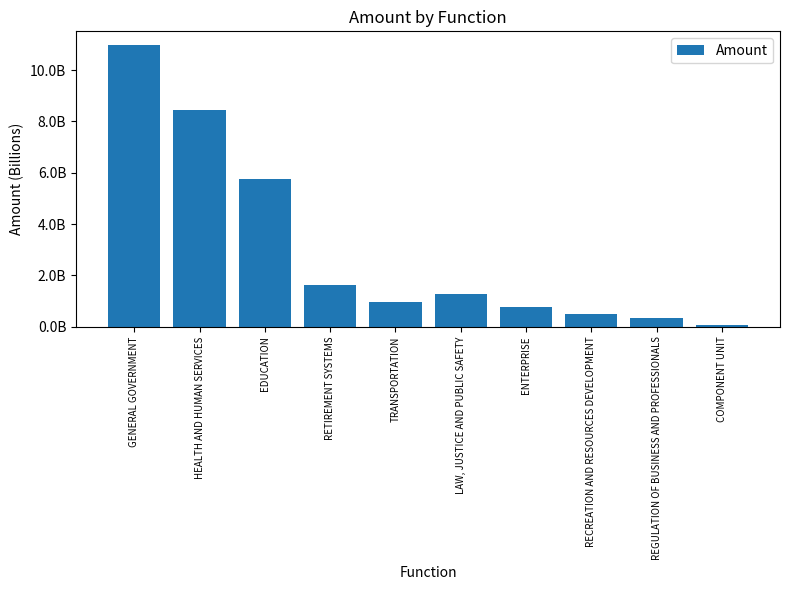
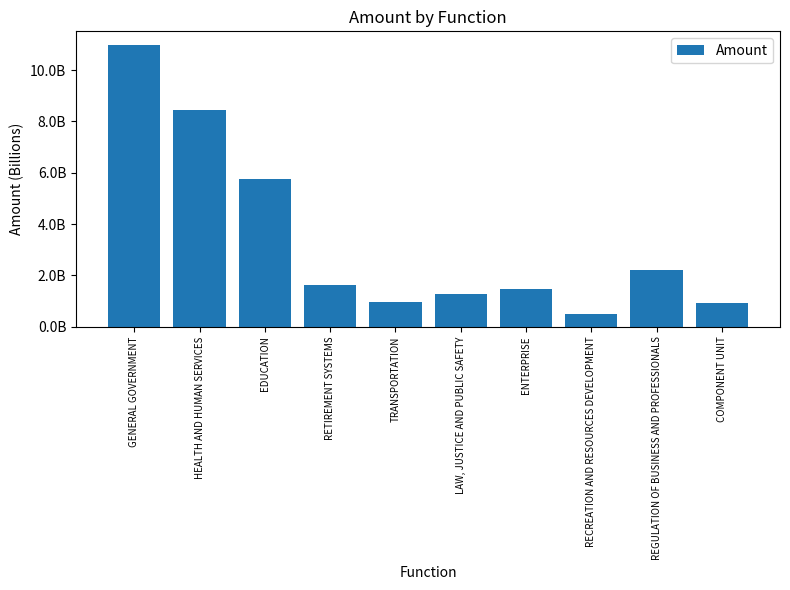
ENTERPRISE: 800000000 -> 1500000000
REGULATION OF BUSINESS AND PROFESSIONALS: 300000000 -> 2200000000
COMPONENT UNIT: 100000000 -> 900000000
